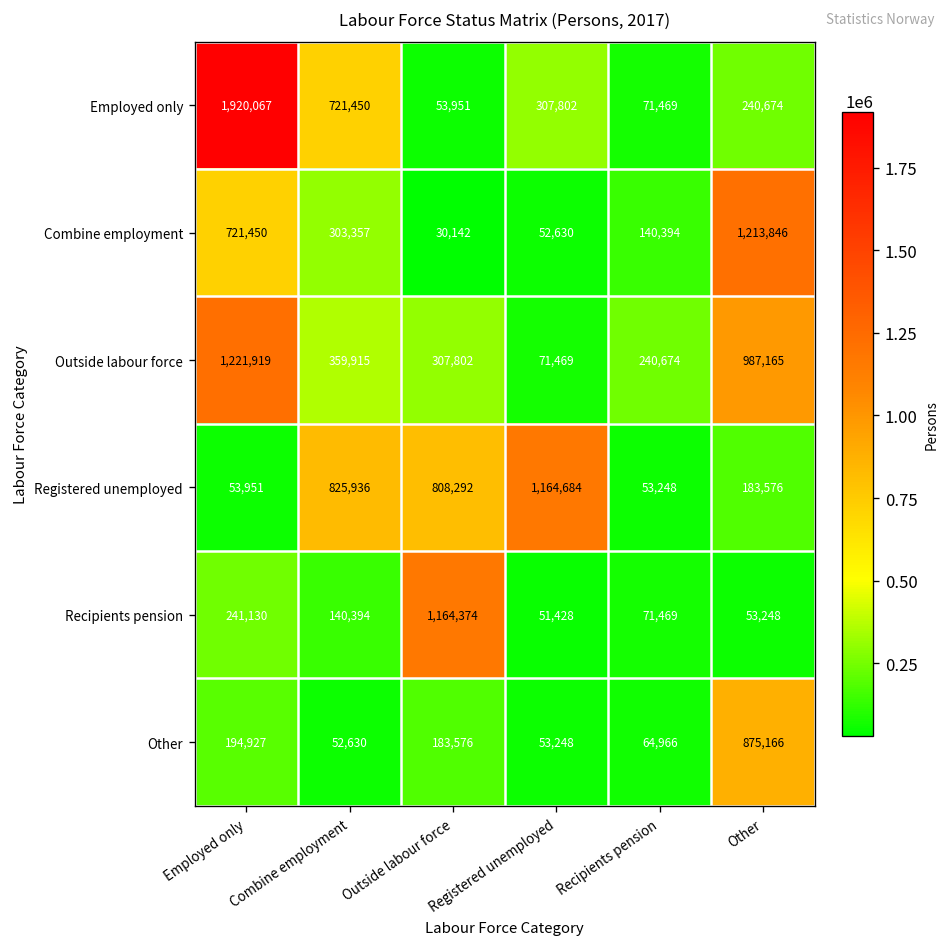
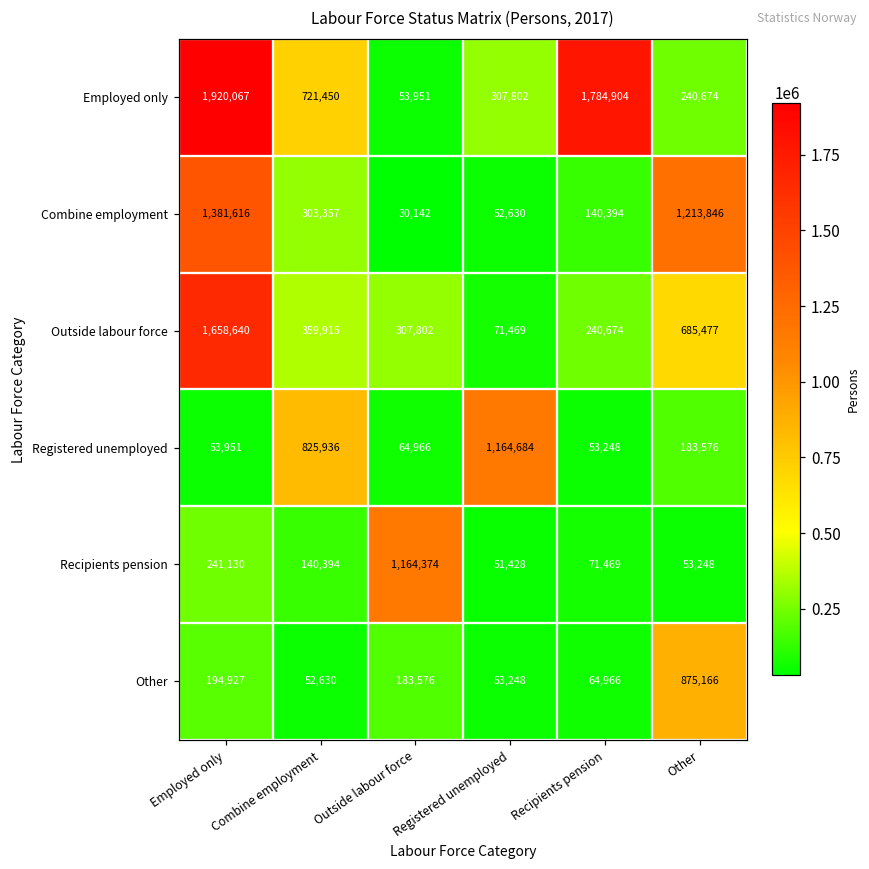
Employed only, Recipients pension: 71,469 -> 1,784,904
Combine employment, Employed only: 721,450 -> 1,381,616
Outside labour force, Employed only: 1,221,919 -> 1,658,640
Outside labour force, Other: 987,165 -> 685,477
Registered unemployed, Outside labour force: 808,292 -> 64,966
